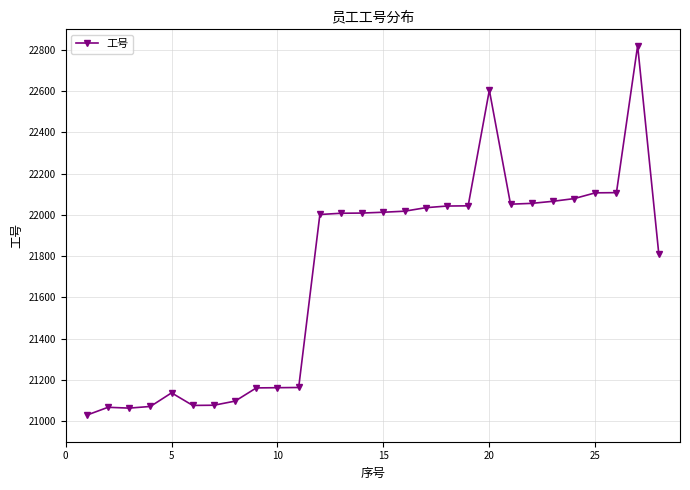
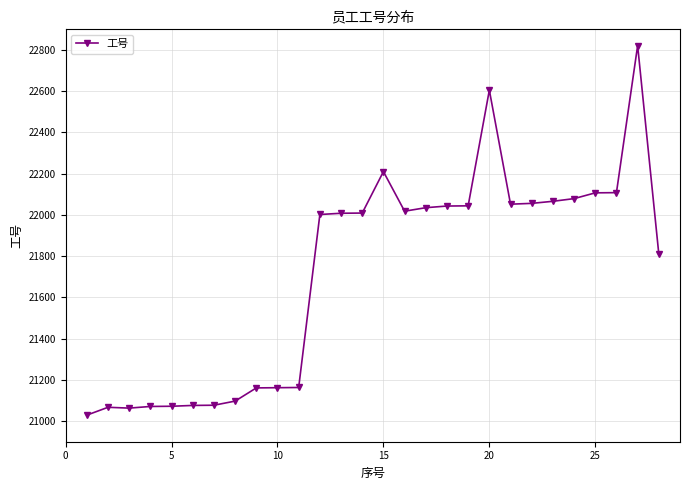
5: 21140 -> 21070
15: 22010 -> 22210
